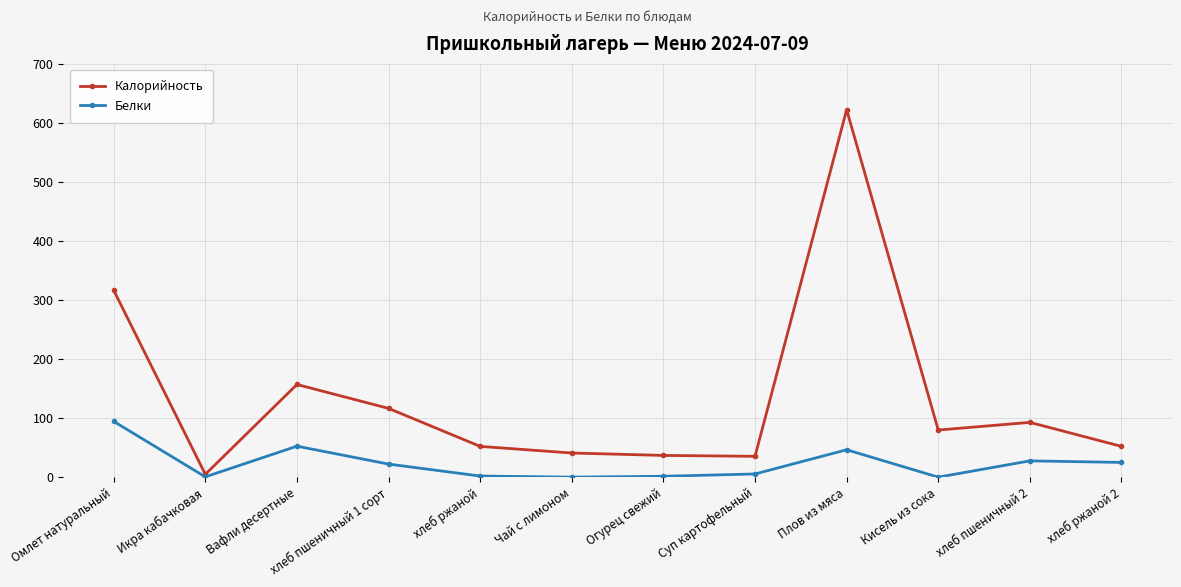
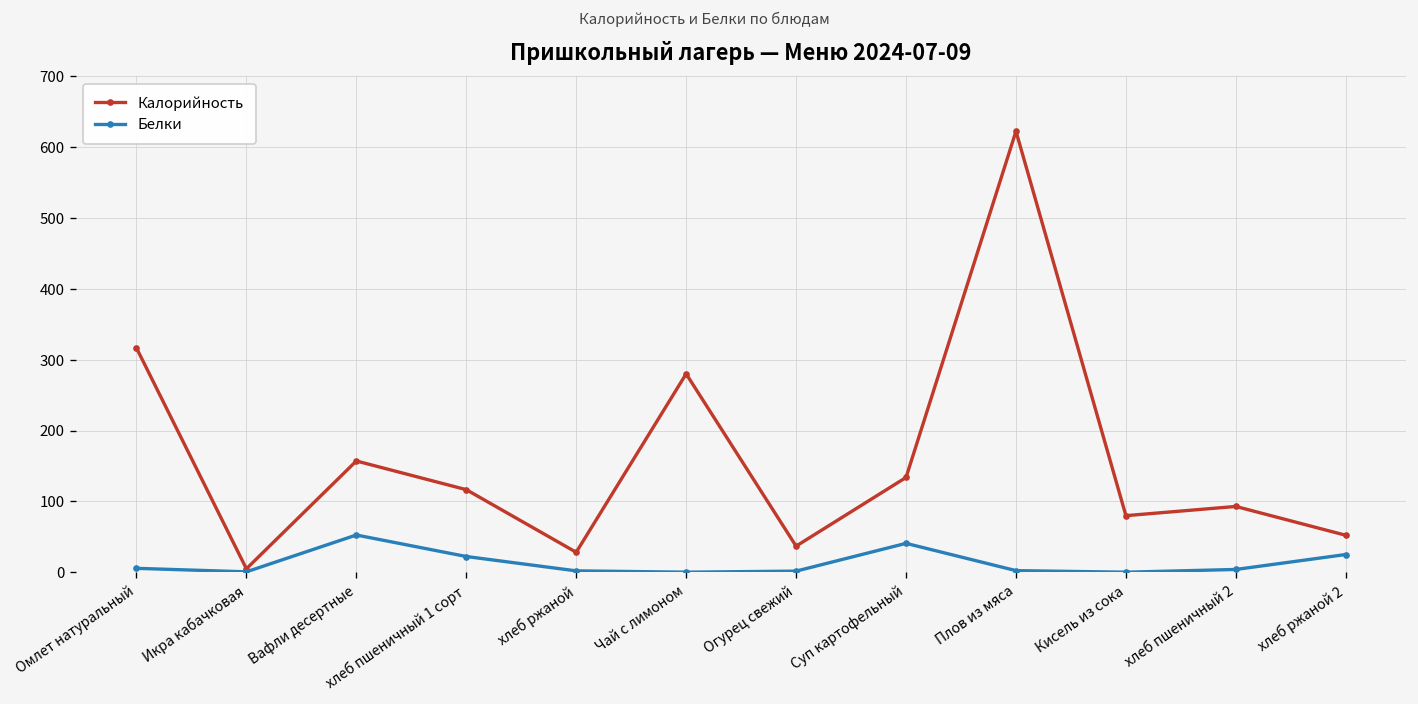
Белки, Омлет натуральный: 90 -> 10
Калорийность, хлеб ржаной: 50 -> 30
Калорийность, Чай с лимоном: 40 -> 280
Калорийность, Суп картофельный: 40 -> 130
Белки, Суп картофельный: 10 -> 40
Белки, Плов из мяса: 50 -> 0
Белки, хлеб пшеничный 2: 30 -> 0
